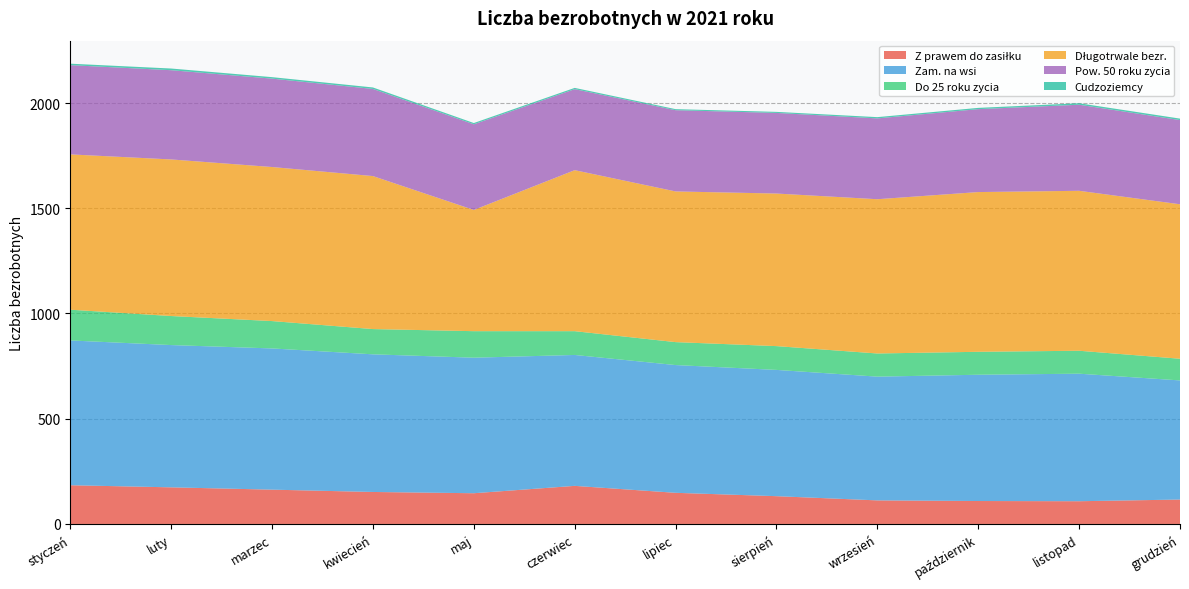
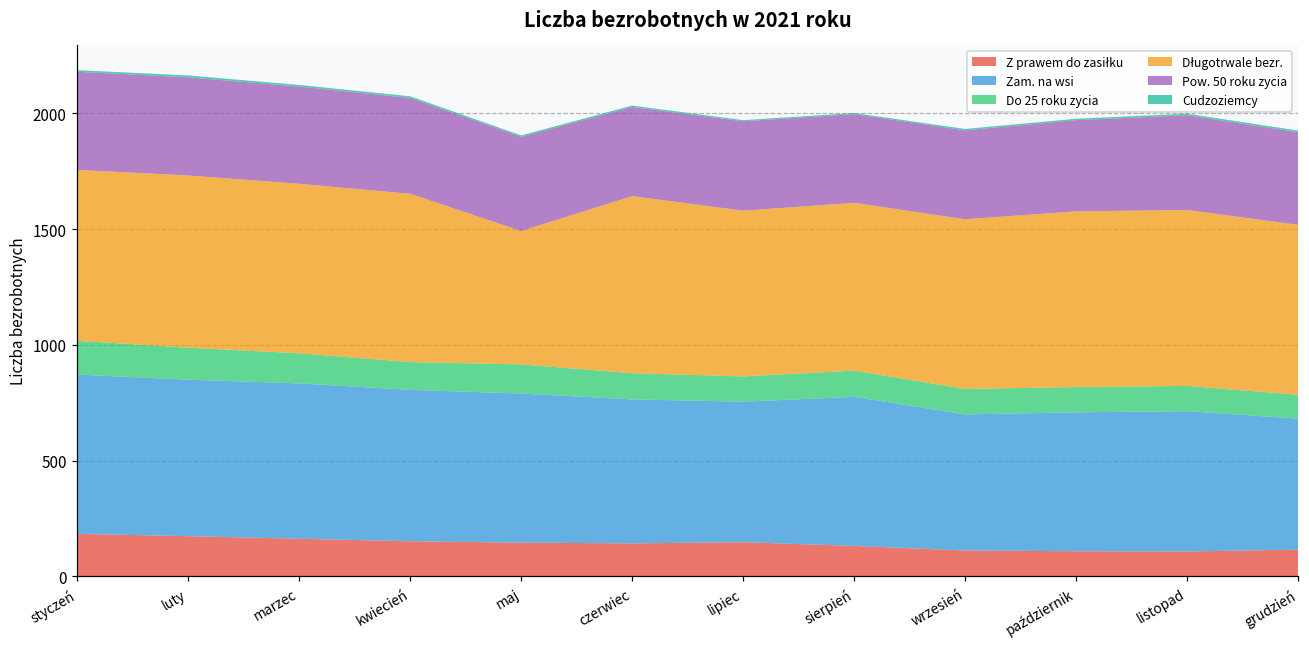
Z prawem do zasiłku, czerwiec: 180 -> 140
Zam. na wsi, sierpień: 600 -> 640
